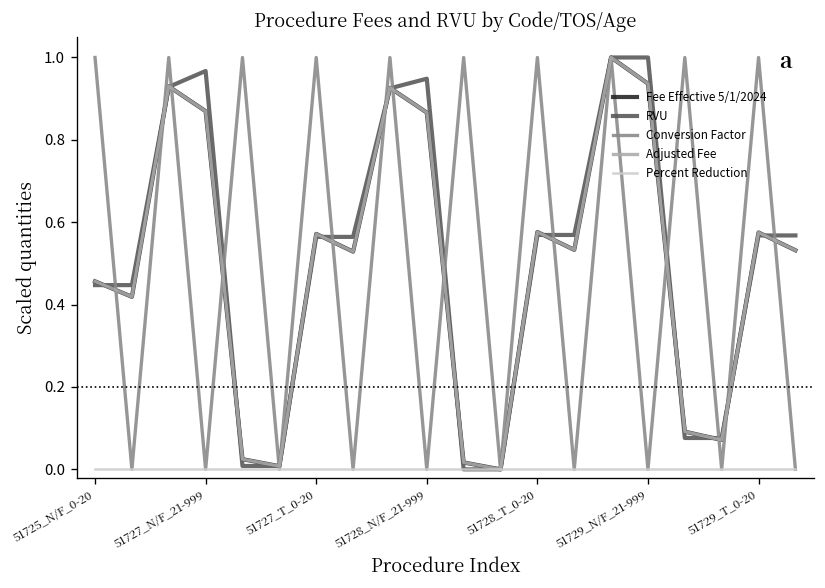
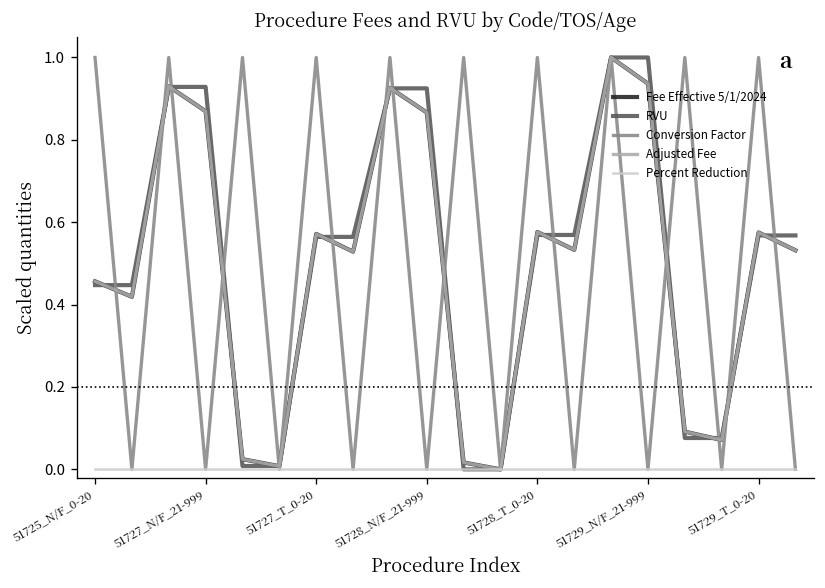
RVU, 51727_N/F_21-999: 0.97 -> 0.93
RVU, 51728_N/F_21-999: 0.95 -> 0.93
